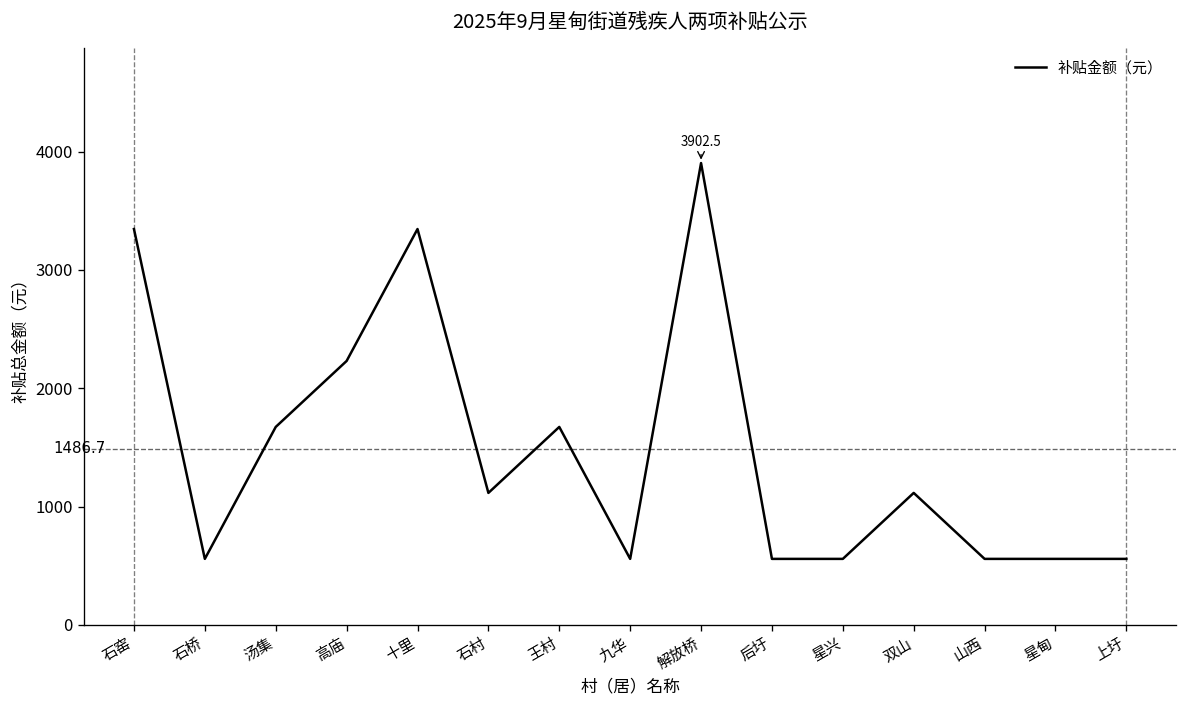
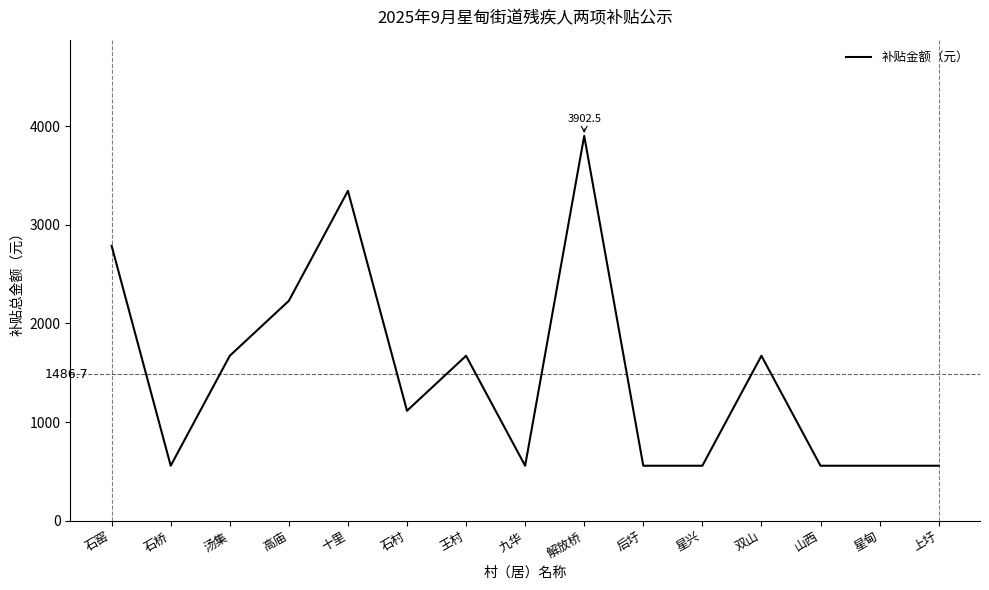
石窑: 3300 -> 2800
双山: 1100 -> 1700
